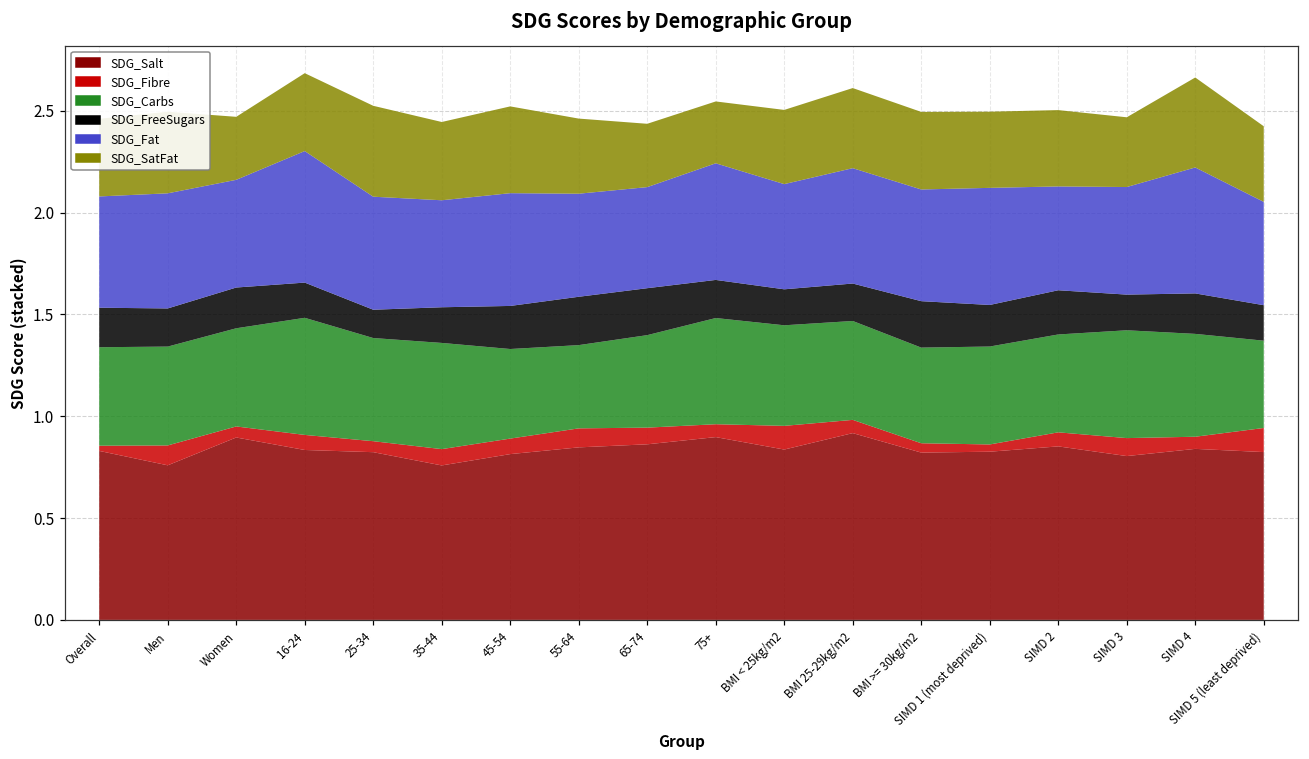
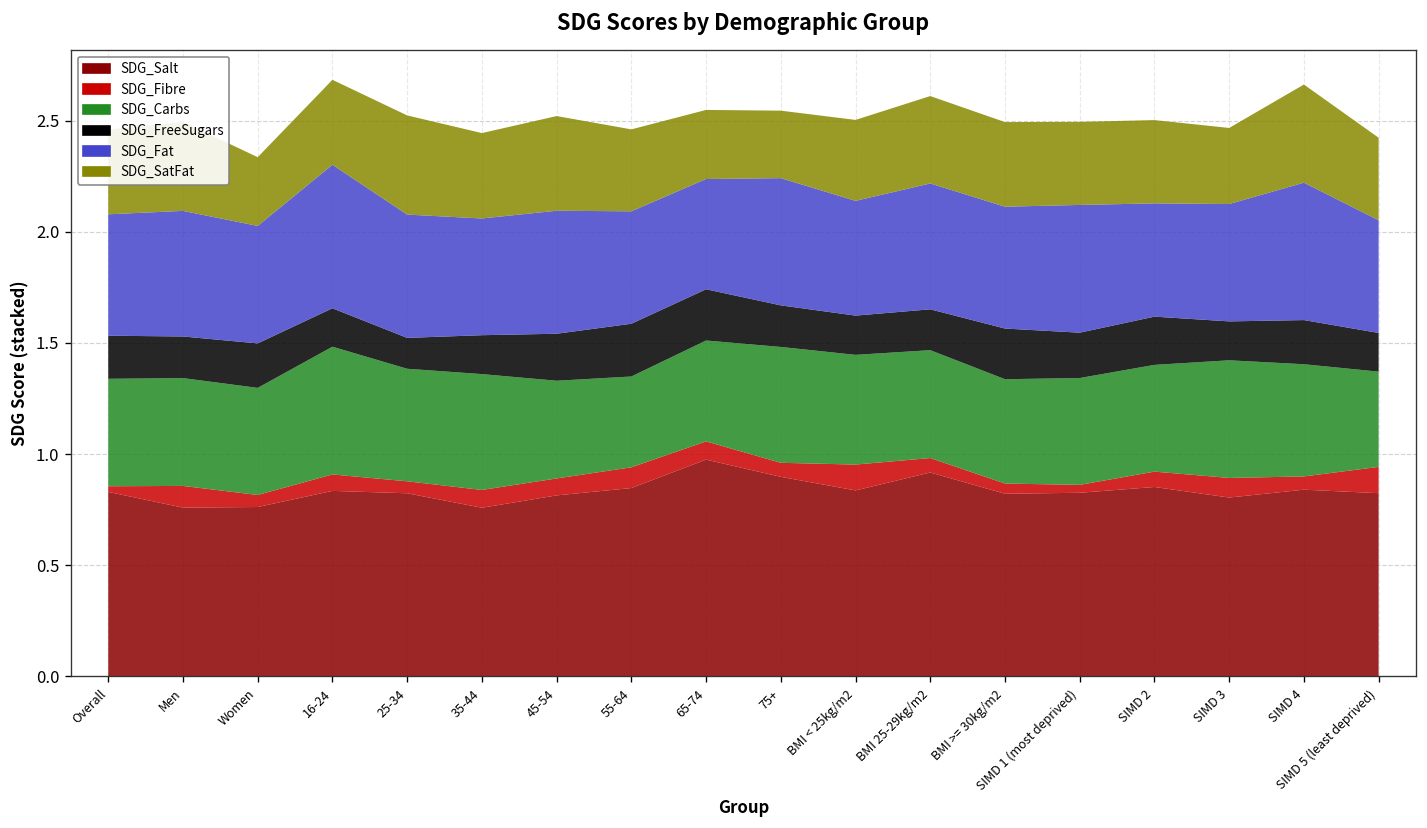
SDG_Salt, Women: 0.90 -> 0.76
SDG_Salt, 65-74: 0.86 -> 0.98
